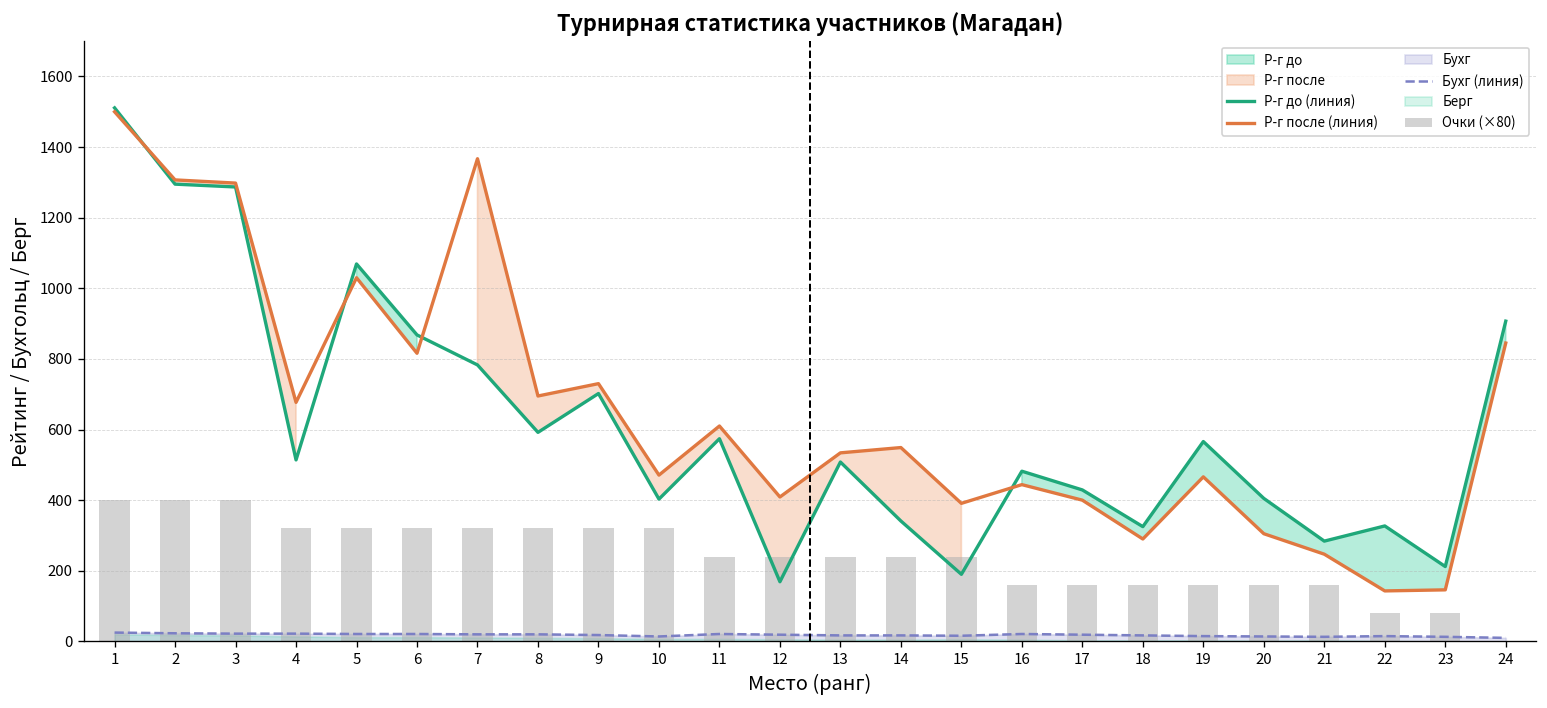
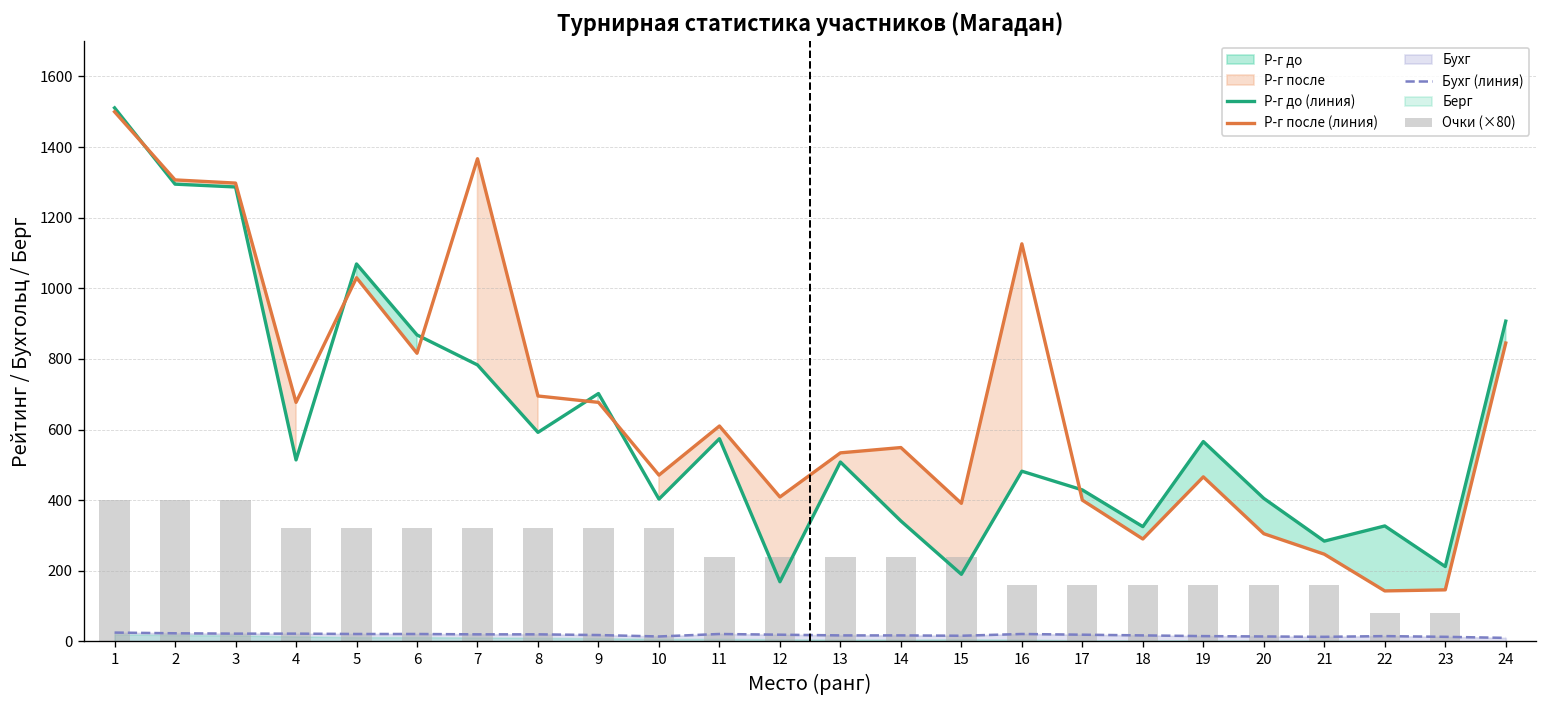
Р-г после (линия), 9: 730 -> 680
Р-г после (линия), 16: 440 -> 1130
